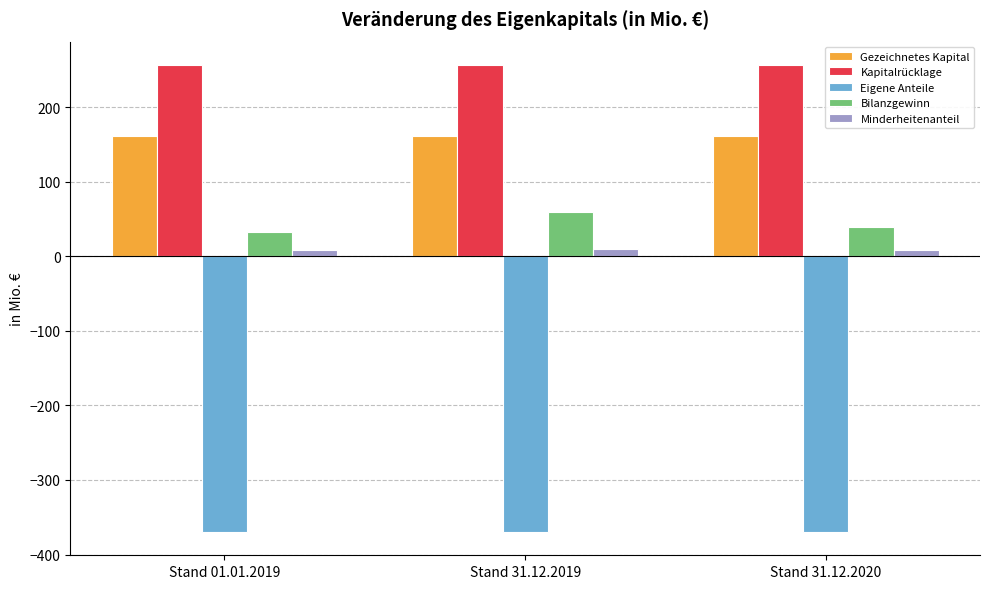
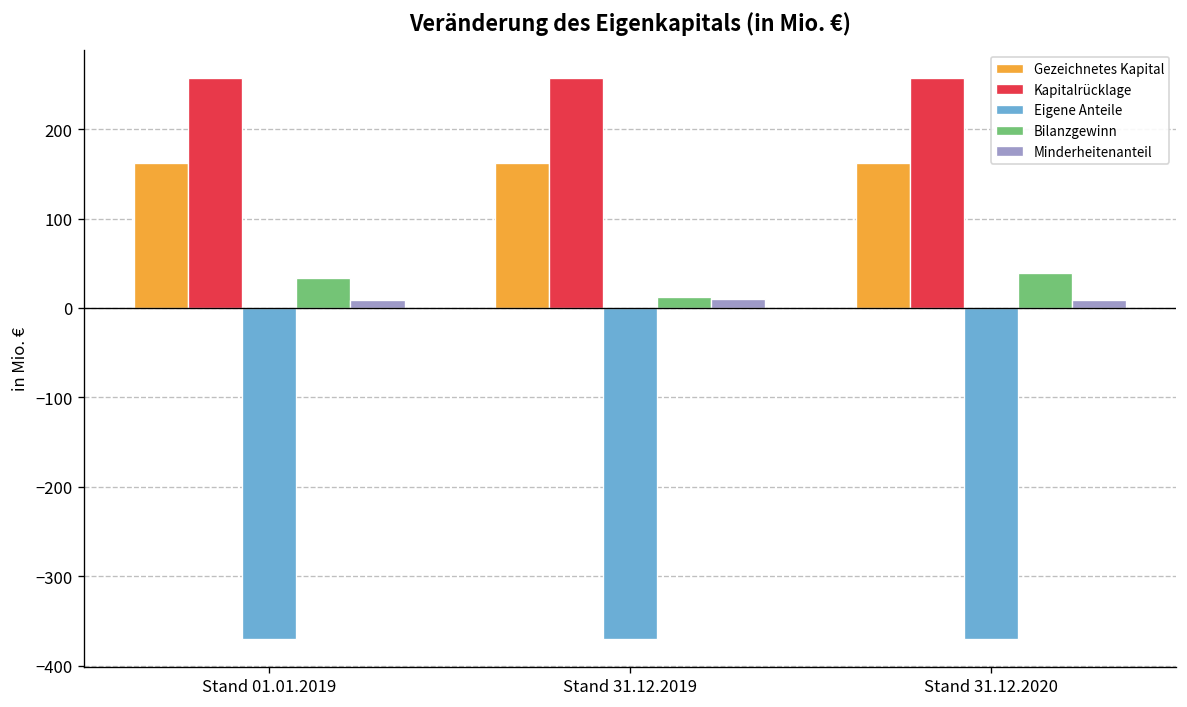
Bilanzgewinn, Stand 31.12.2019: 60 -> 10
